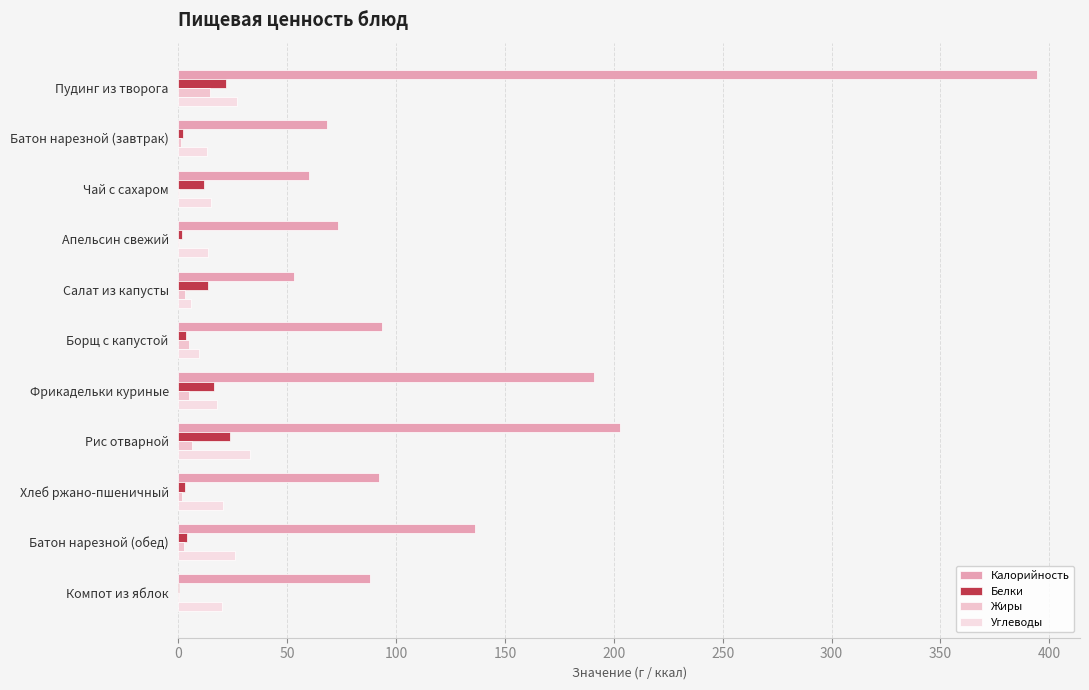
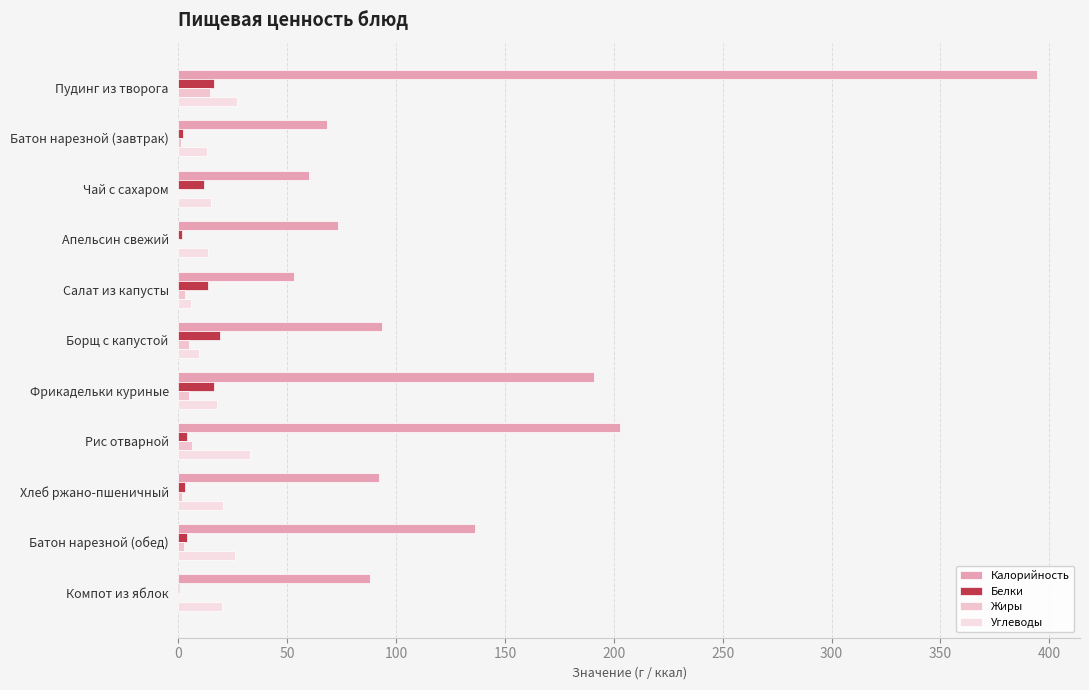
Белки, Пудинг из творога: 22 -> 16
Белки, Борщ с капустой: 3 -> 19
Белки, Рис отварной: 24 -> 4
